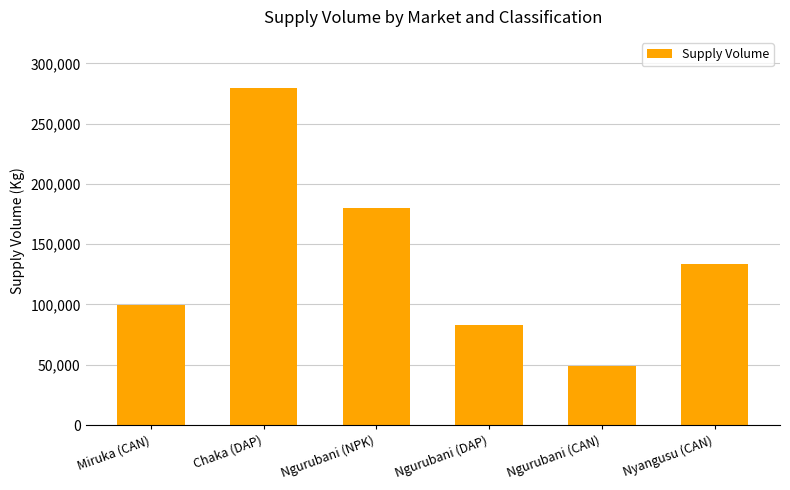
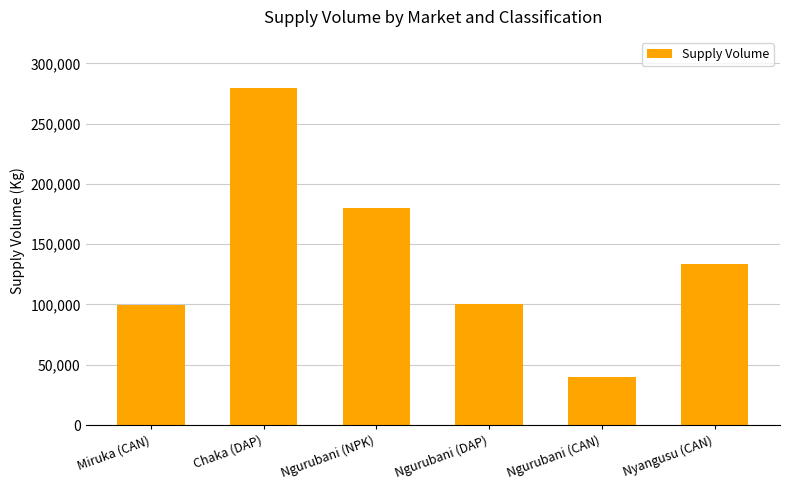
Ngurubani (DAP): 83,000 -> 100,000
Ngurubani (CAN): 49,000 -> 40,000
